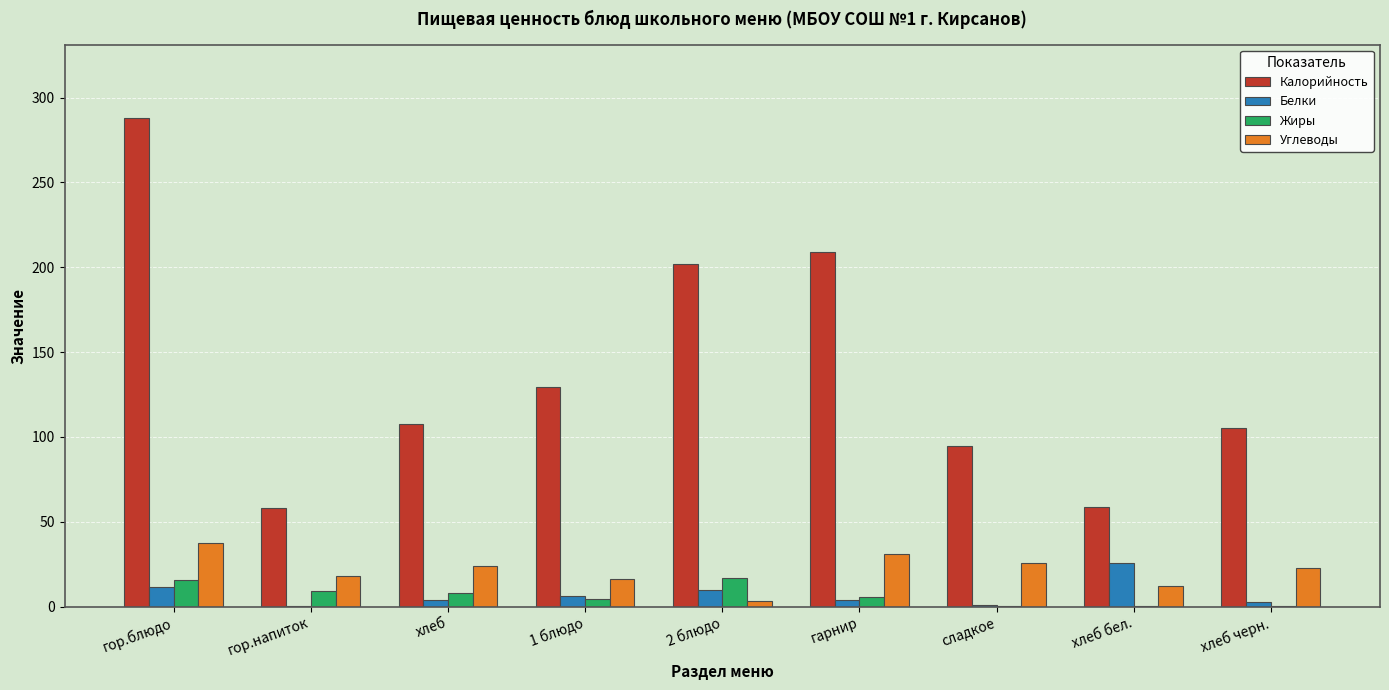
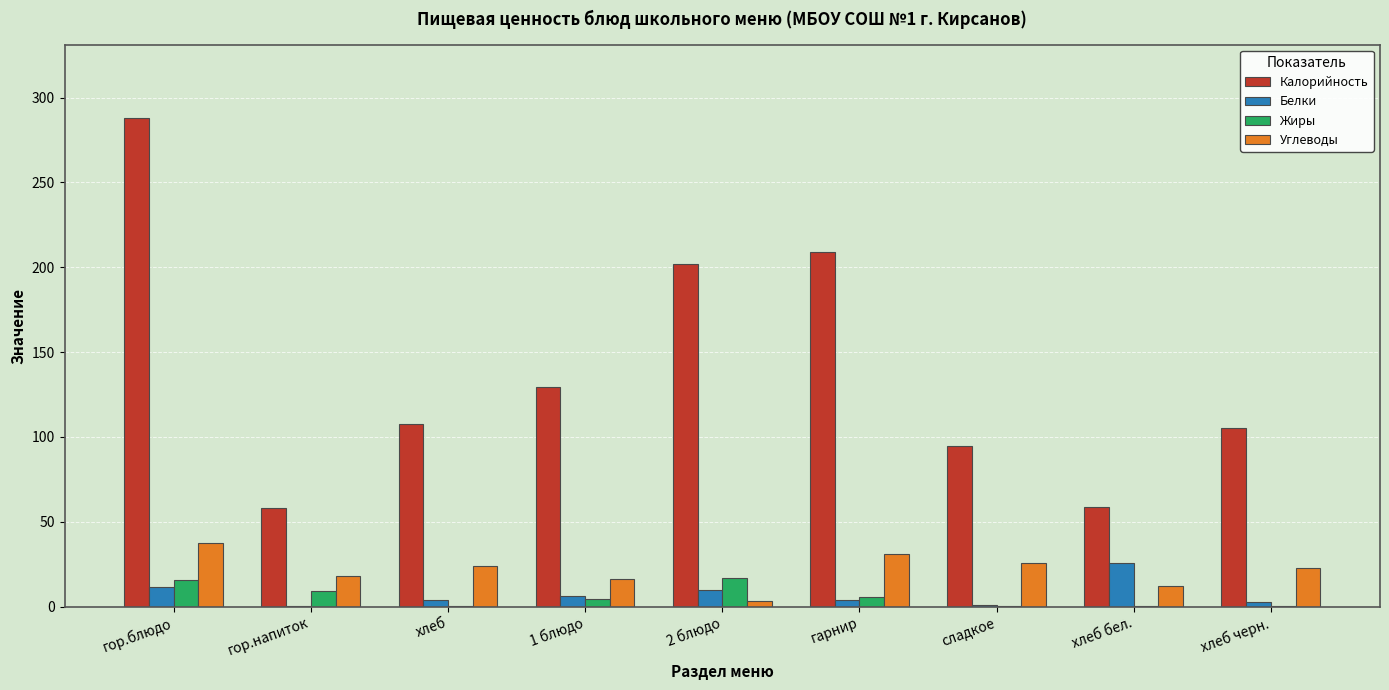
Жиры, хлеб: 8 -> 1
